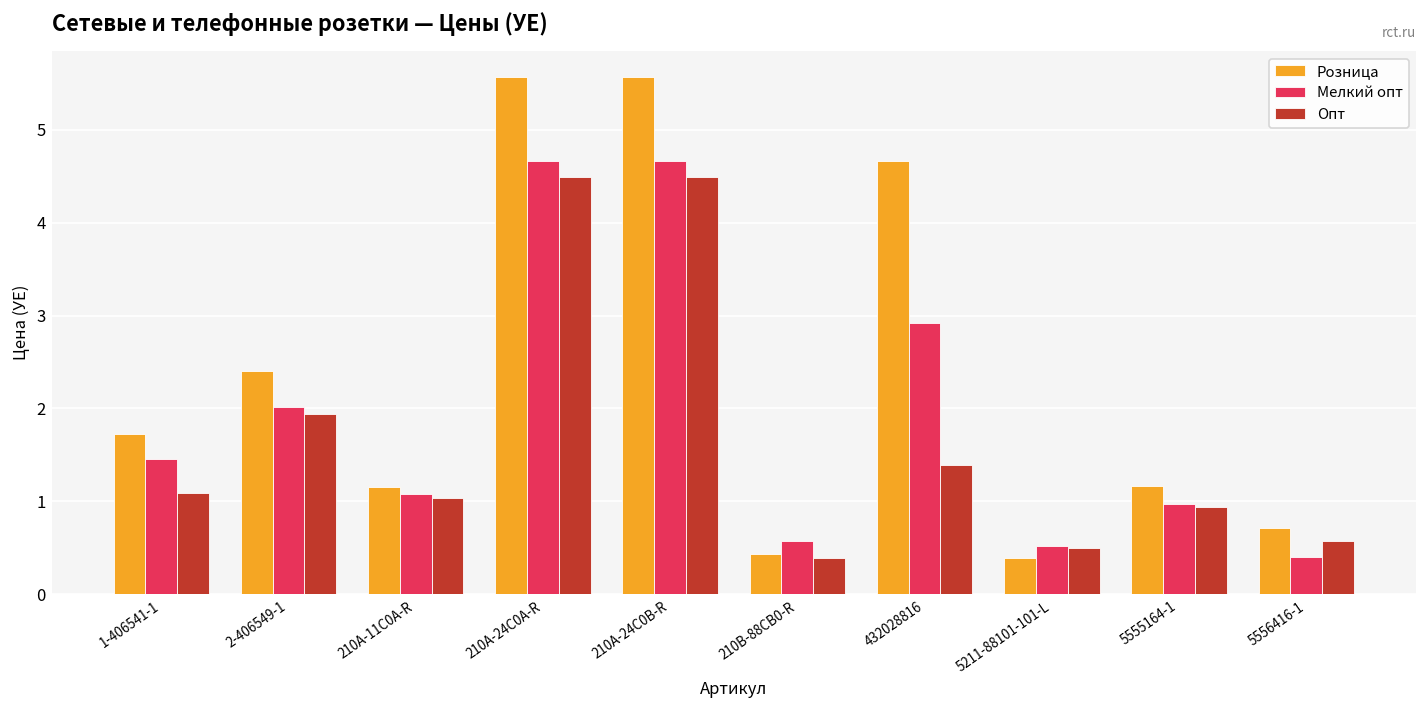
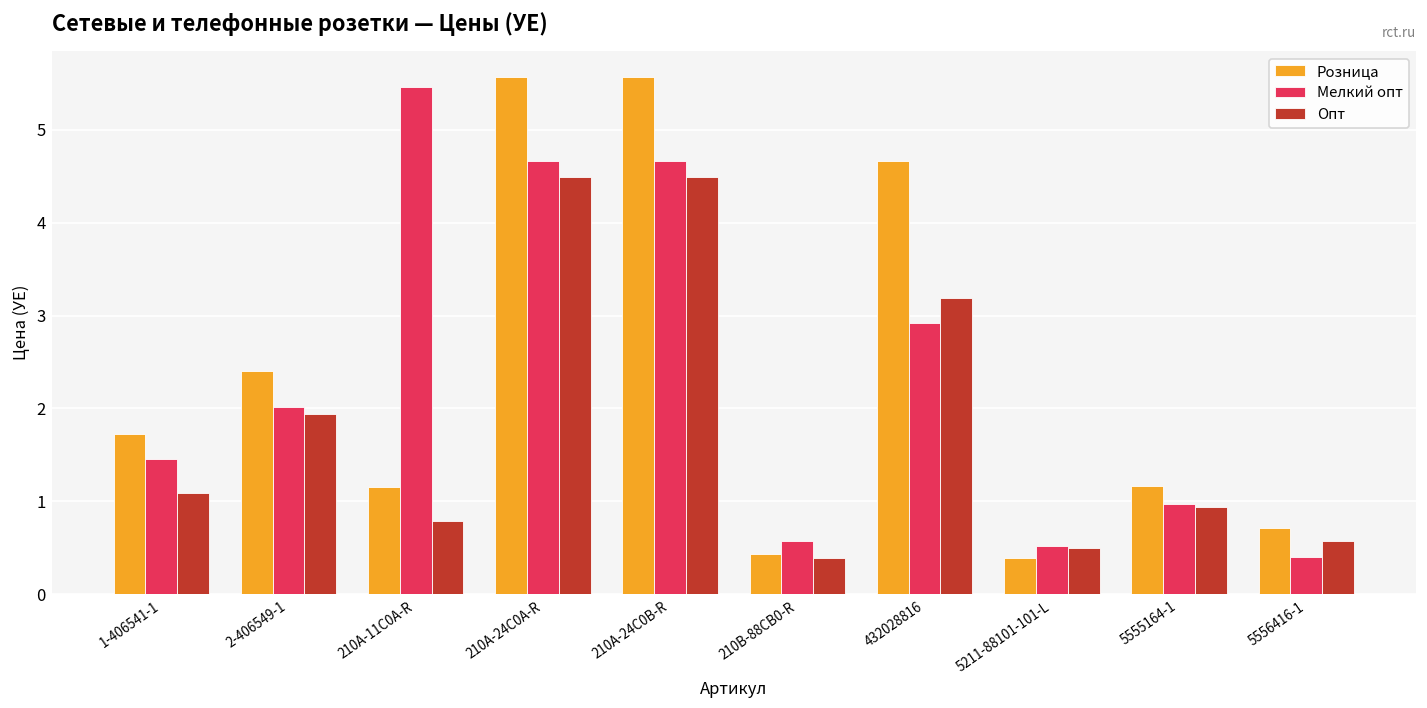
Мелкий опт, 210A-11C0A-R: 1.1 -> 5.5
Опт, 210A-11C0A-R: 1.0 -> 0.8
Опт, 432028816: 1.4 -> 3.2
